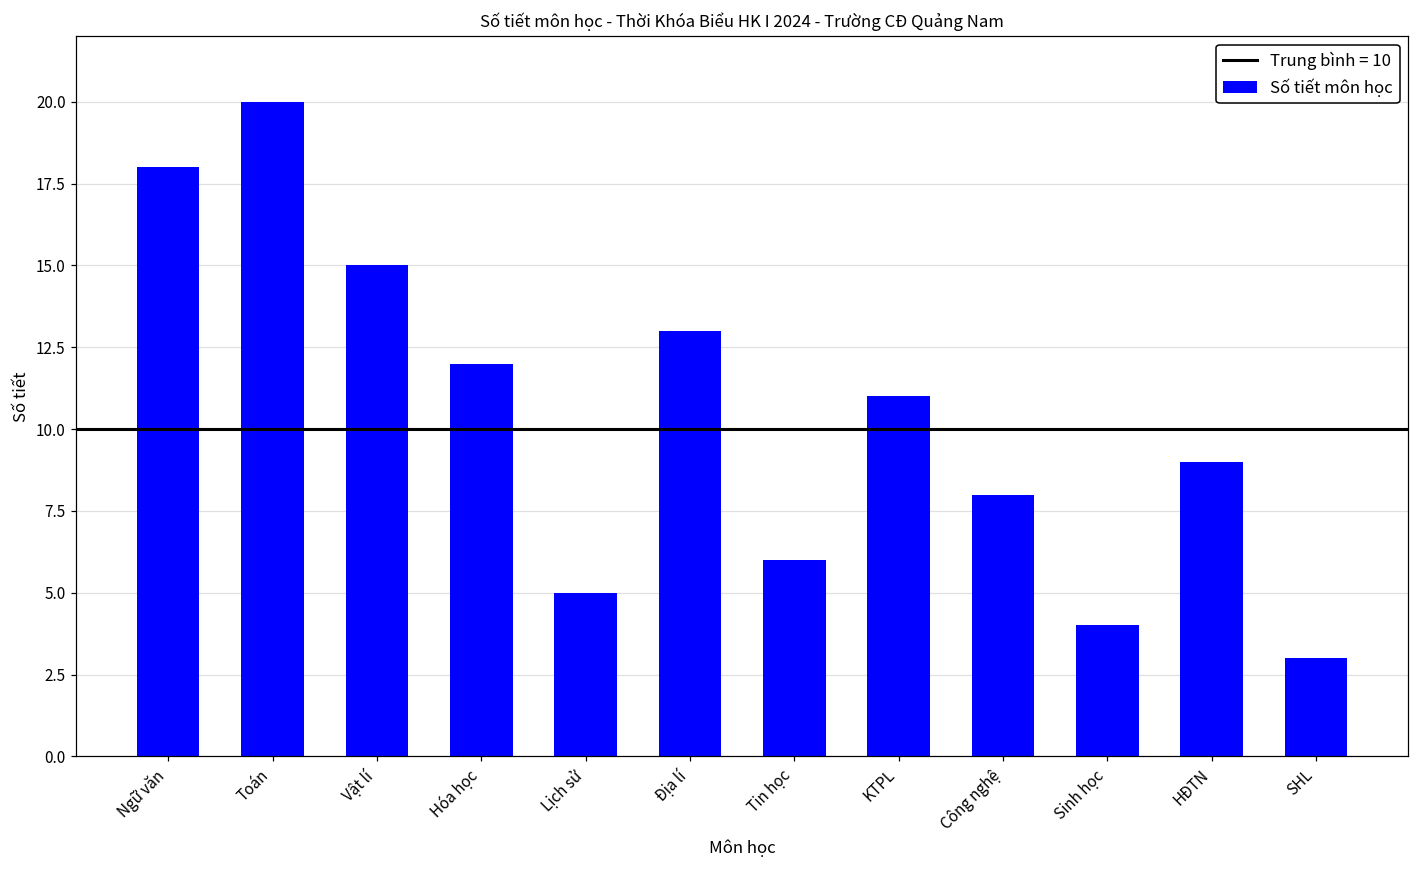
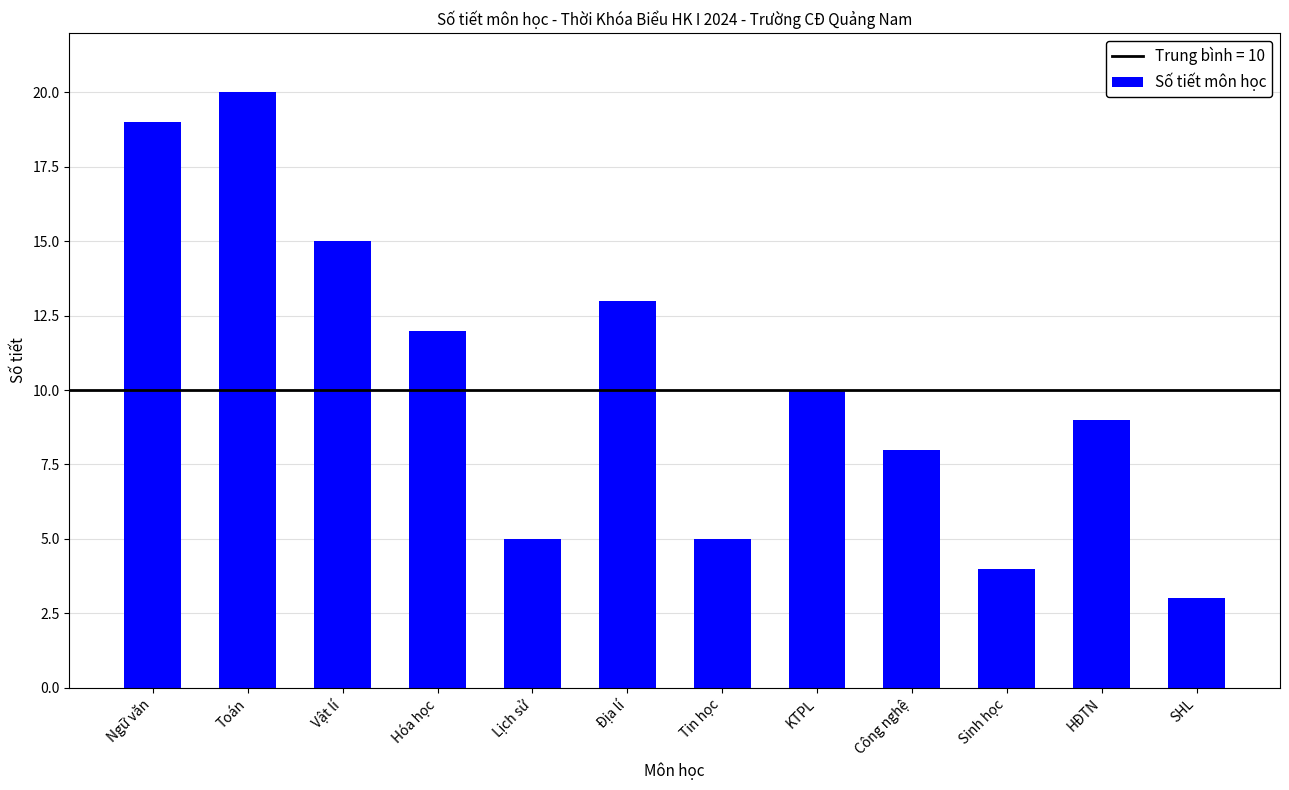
Ngữ văn: 18 -> 19
Tin học: 6 -> 5
KTPL: 11 -> 10
